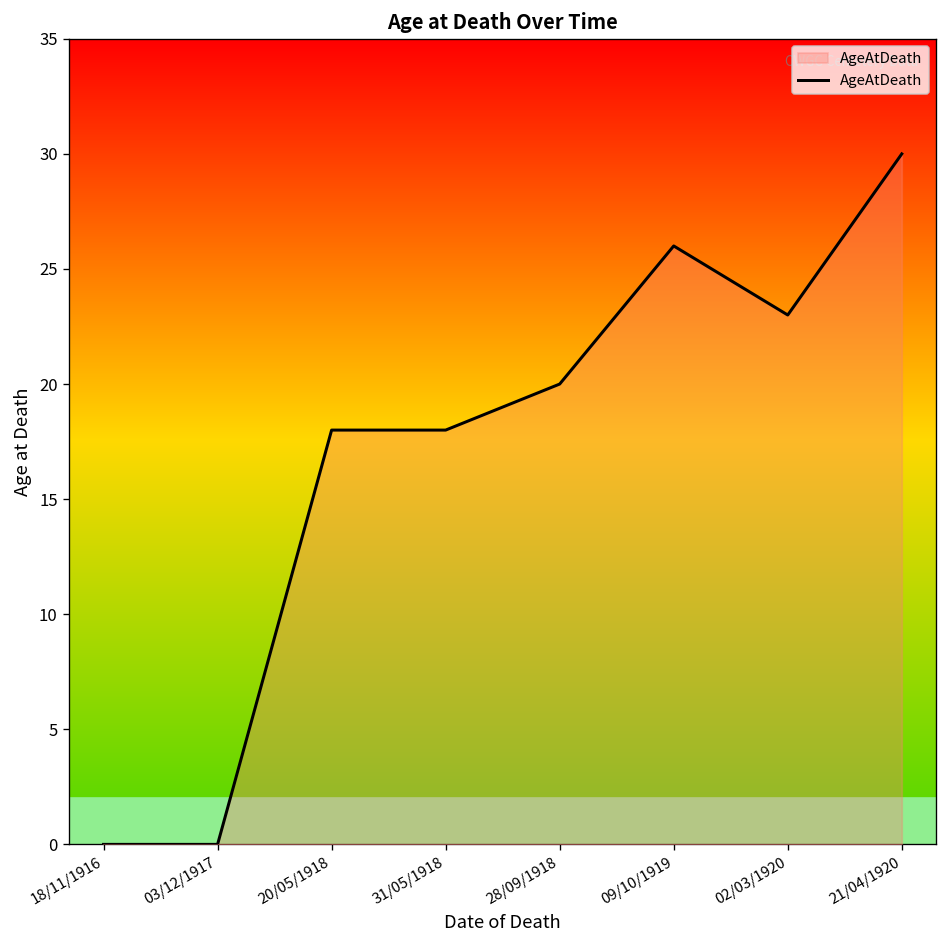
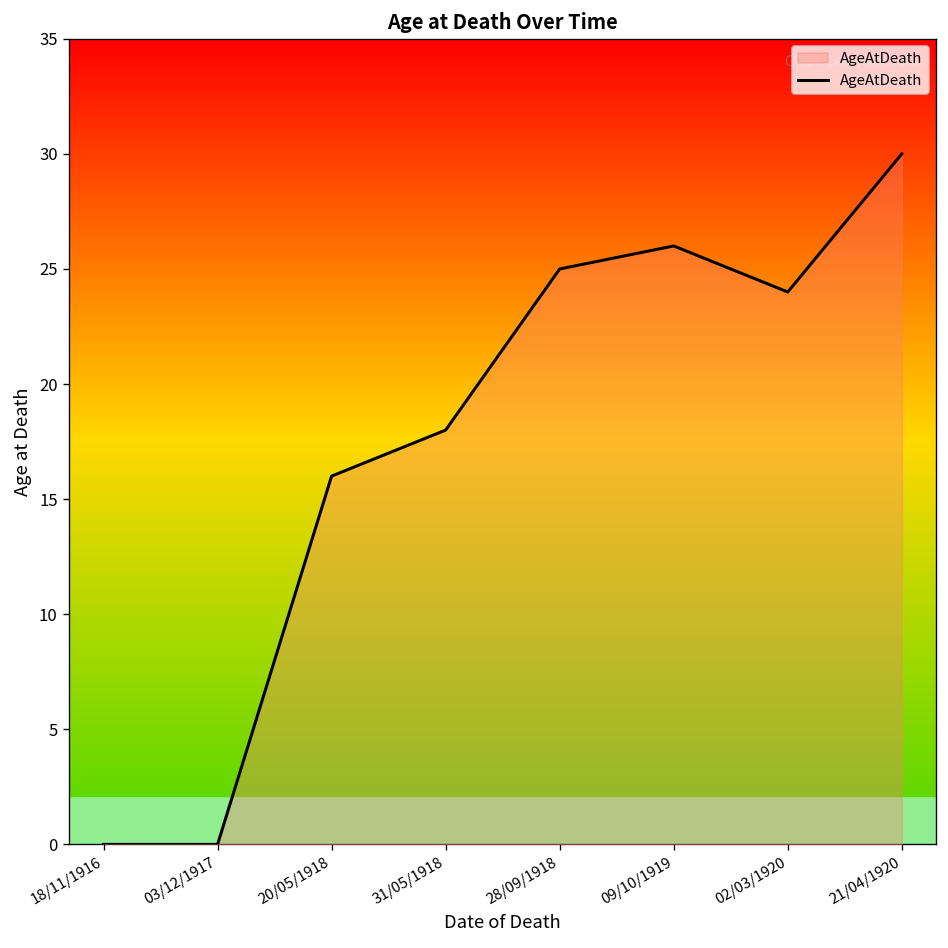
20/05/1918: 18 -> 16
28/09/1918: 20 -> 25
02/03/1920: 23 -> 24
